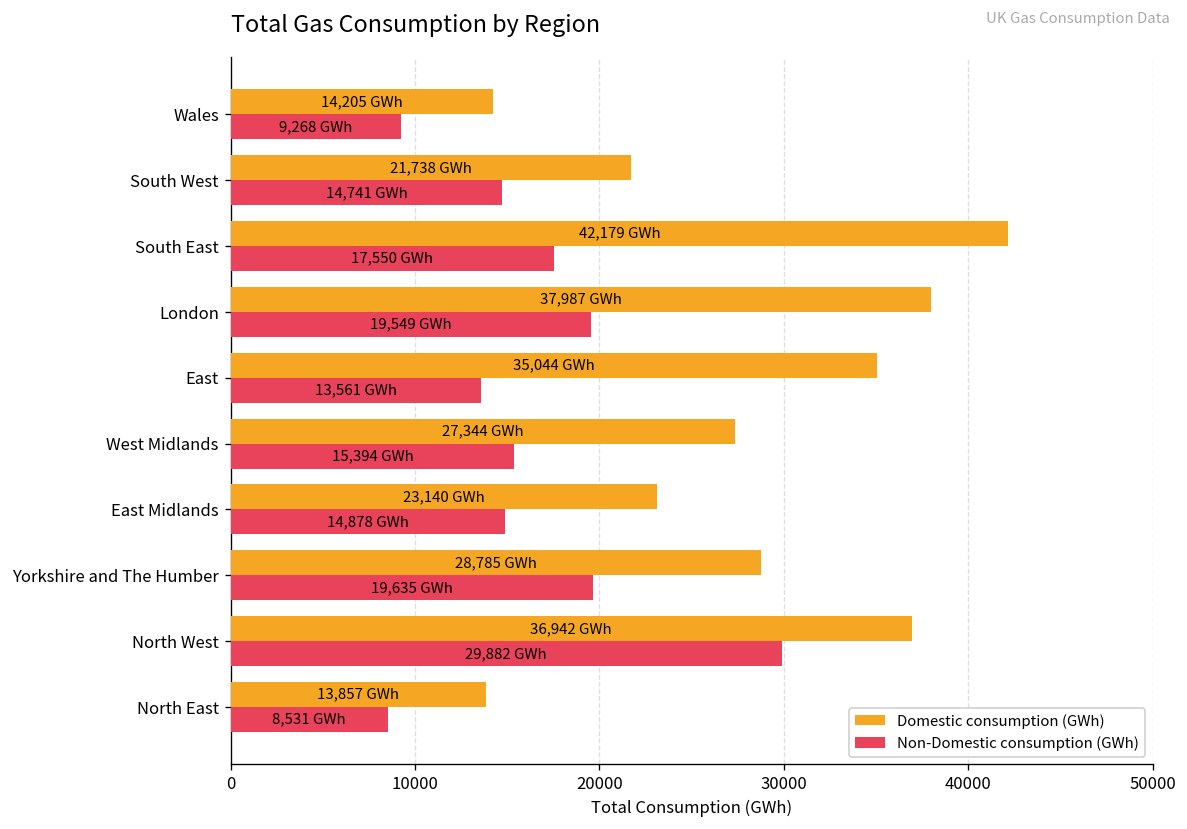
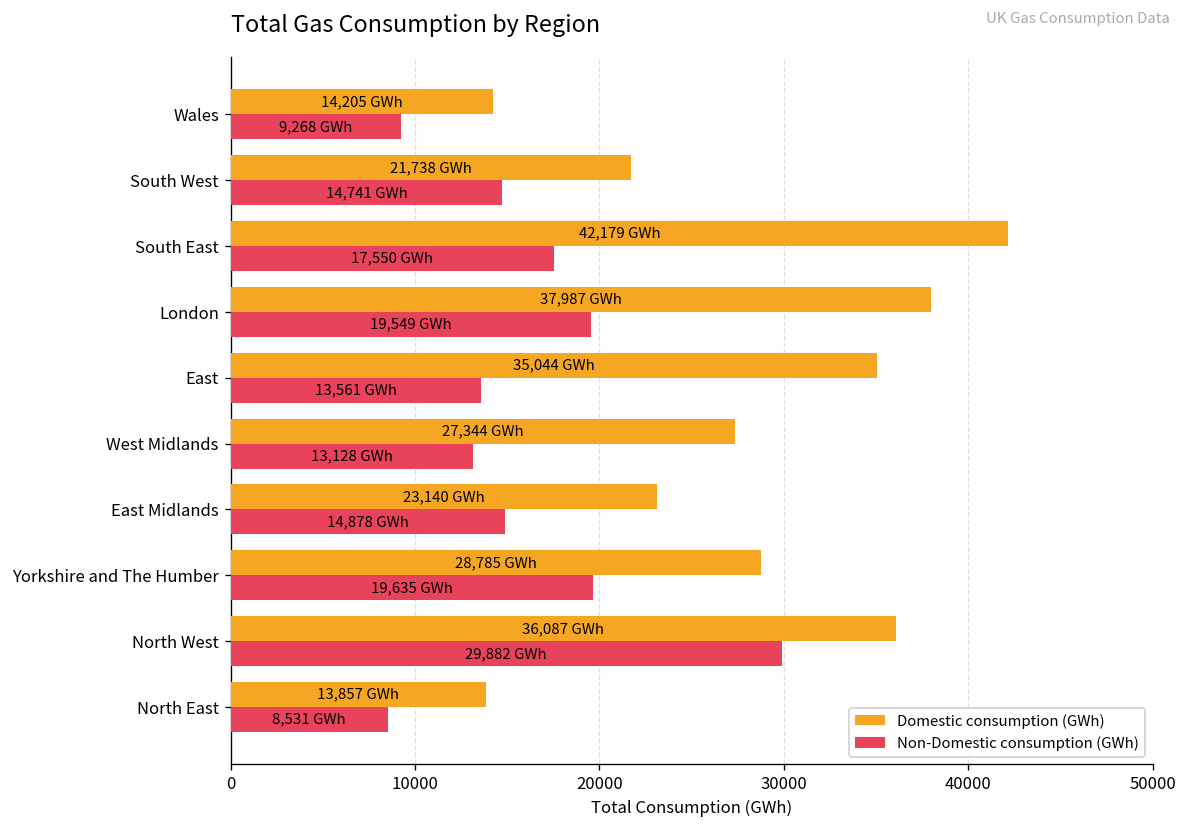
Non-Domestic consumption (GWh), West Midlands: 15,394 -> 13,128
Domestic consumption (GWh), North West: 36,942 -> 36,087
